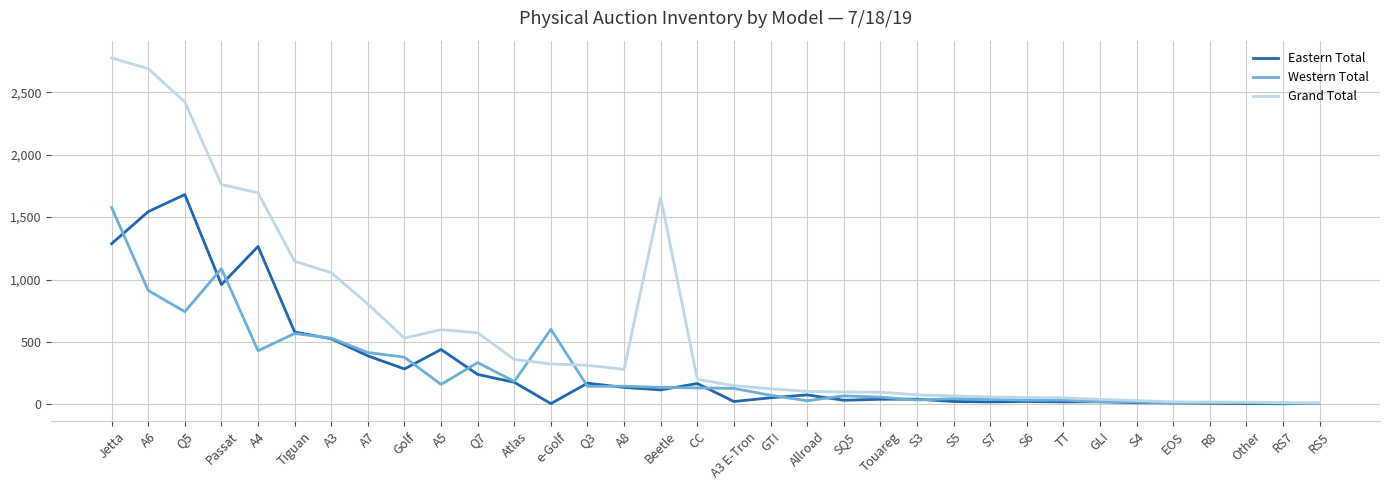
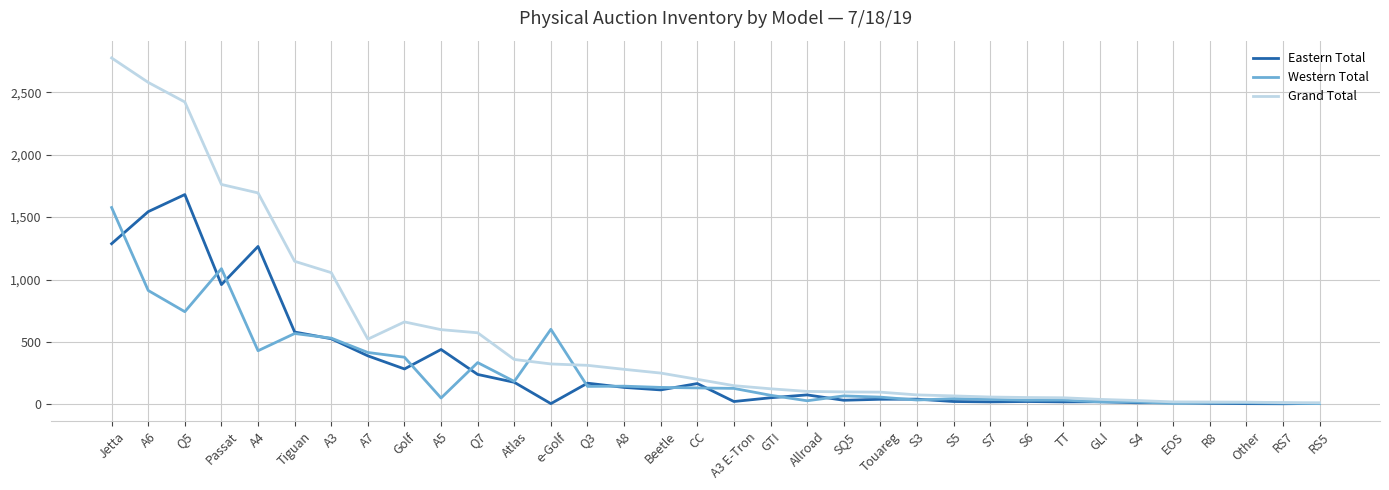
Grand Total, A6: 2,690 -> 2,580
Grand Total, A7: 800 -> 520
Grand Total, Golf: 530 -> 660
Western Total, A5: 160 -> 50
Grand Total, Beetle: 1,660 -> 250
